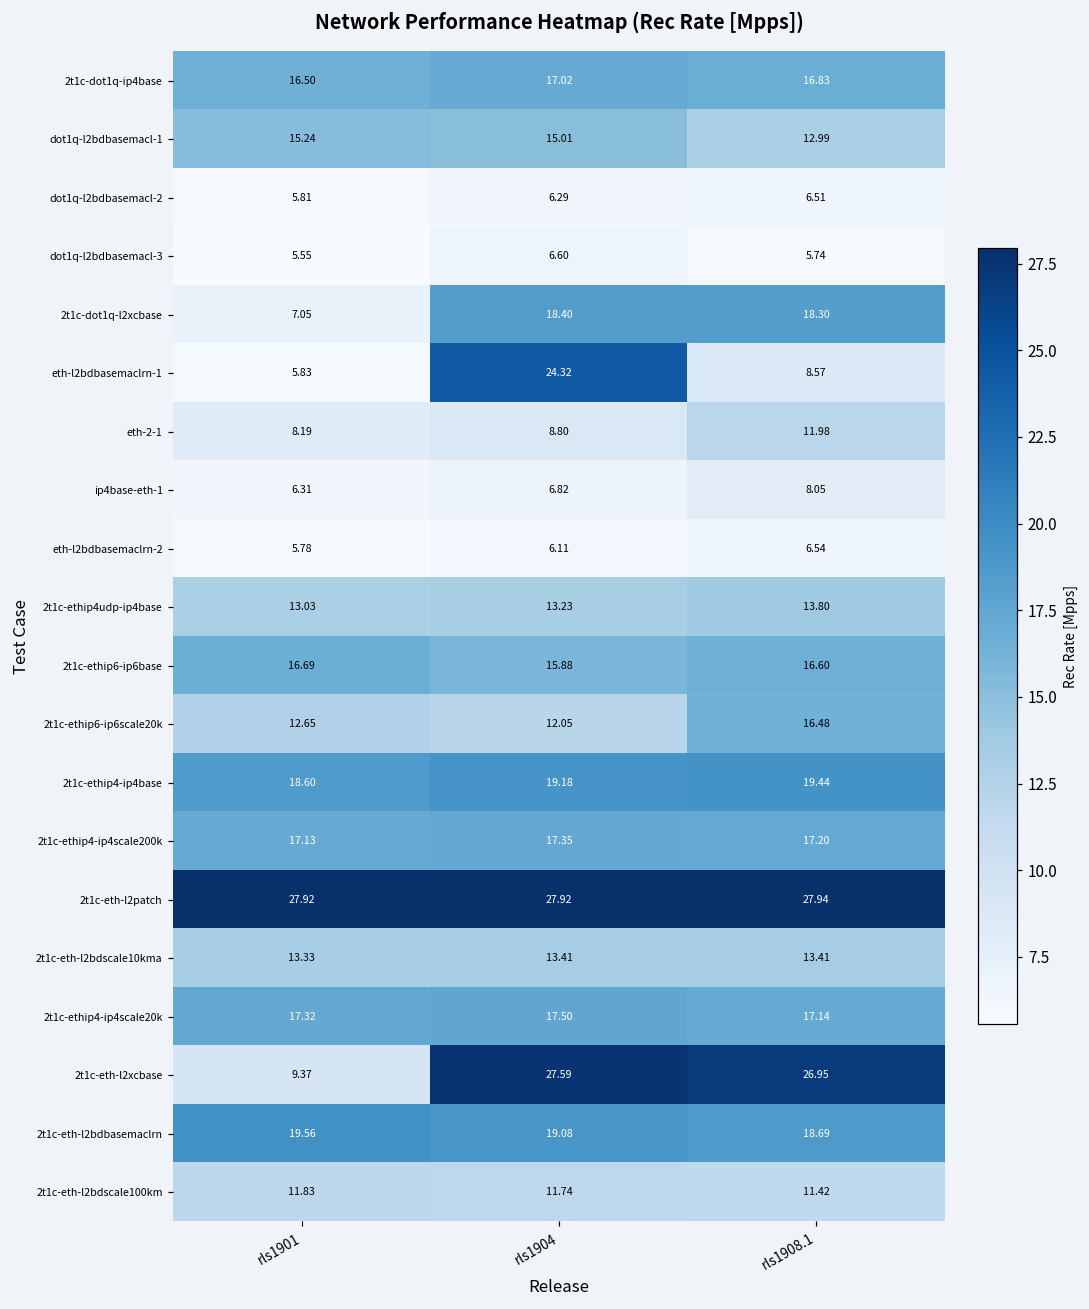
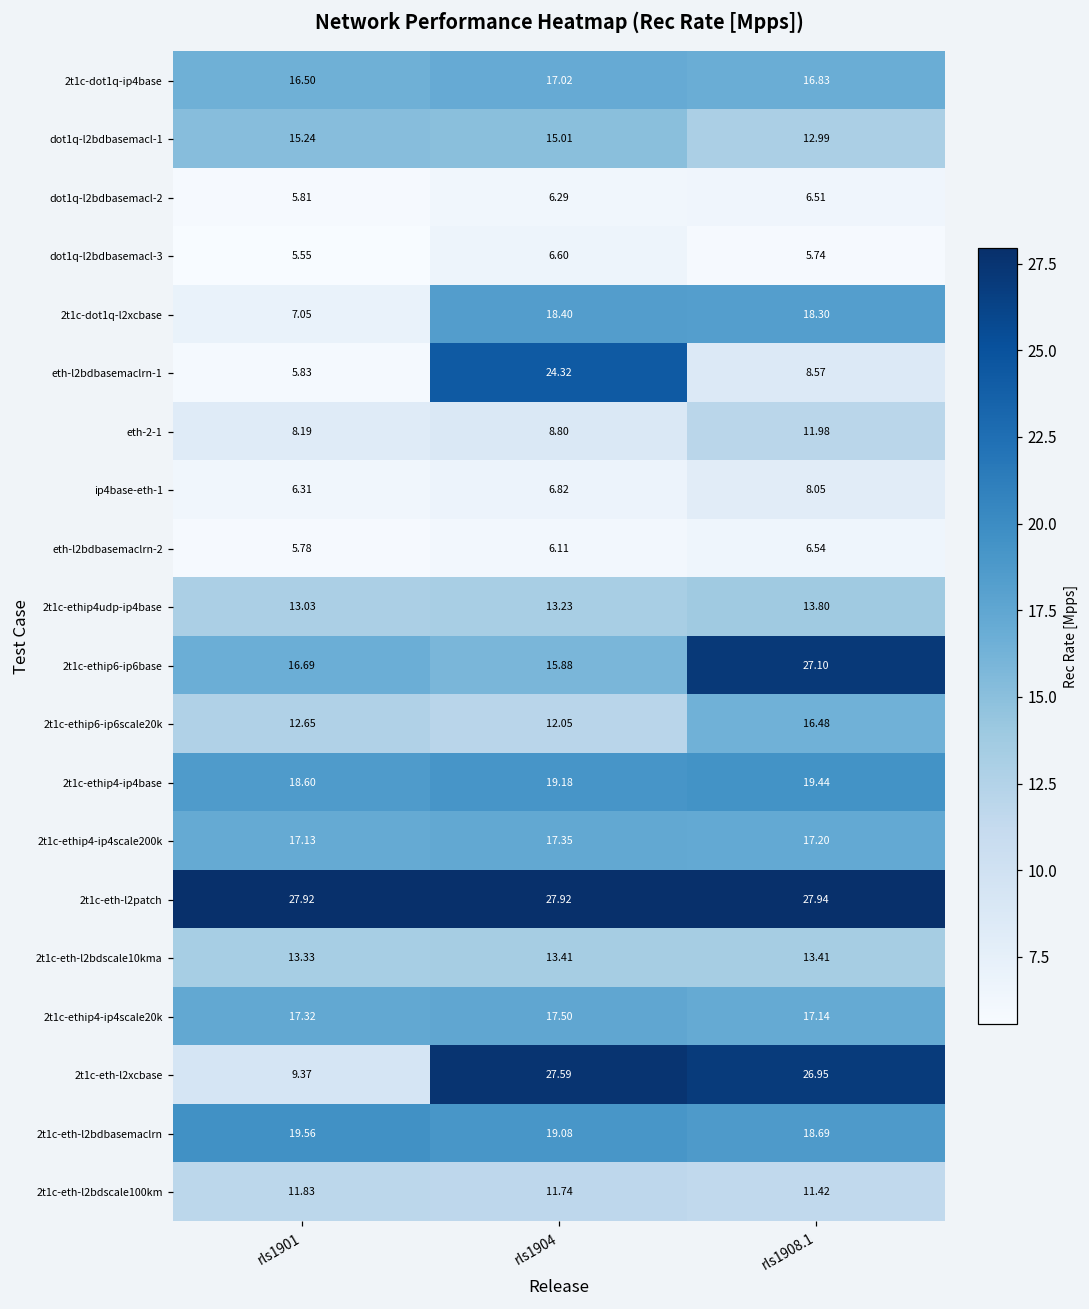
2t1c-ethip6-ip6base, rls1908.1: 16.60 -> 27.10
